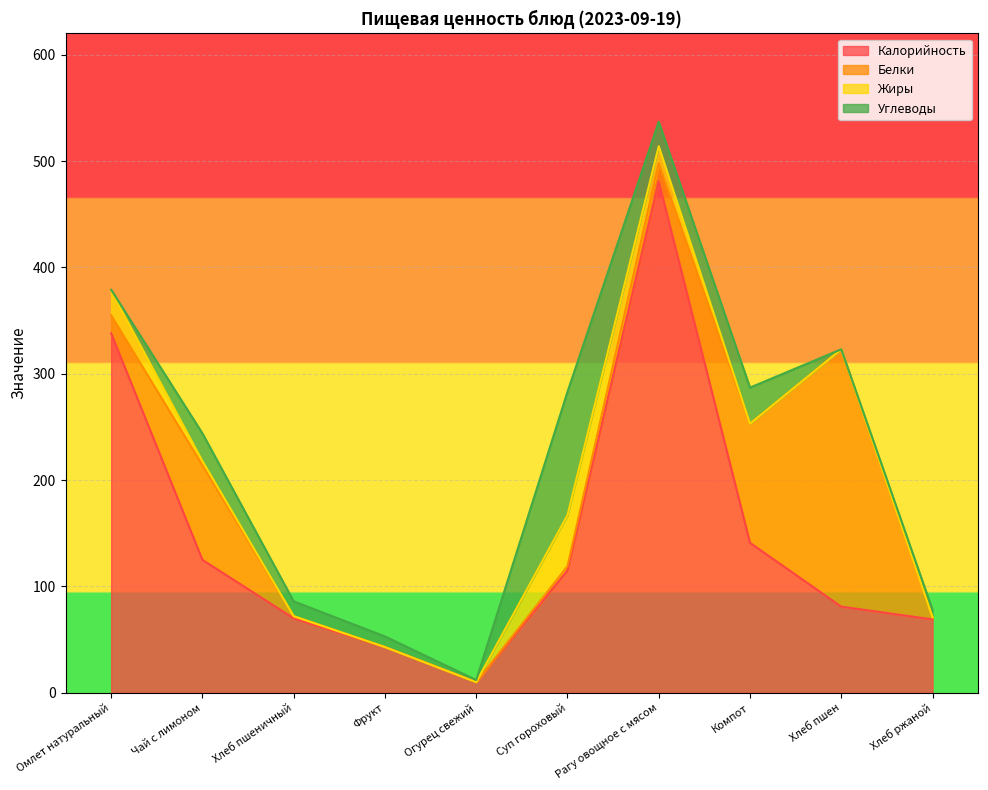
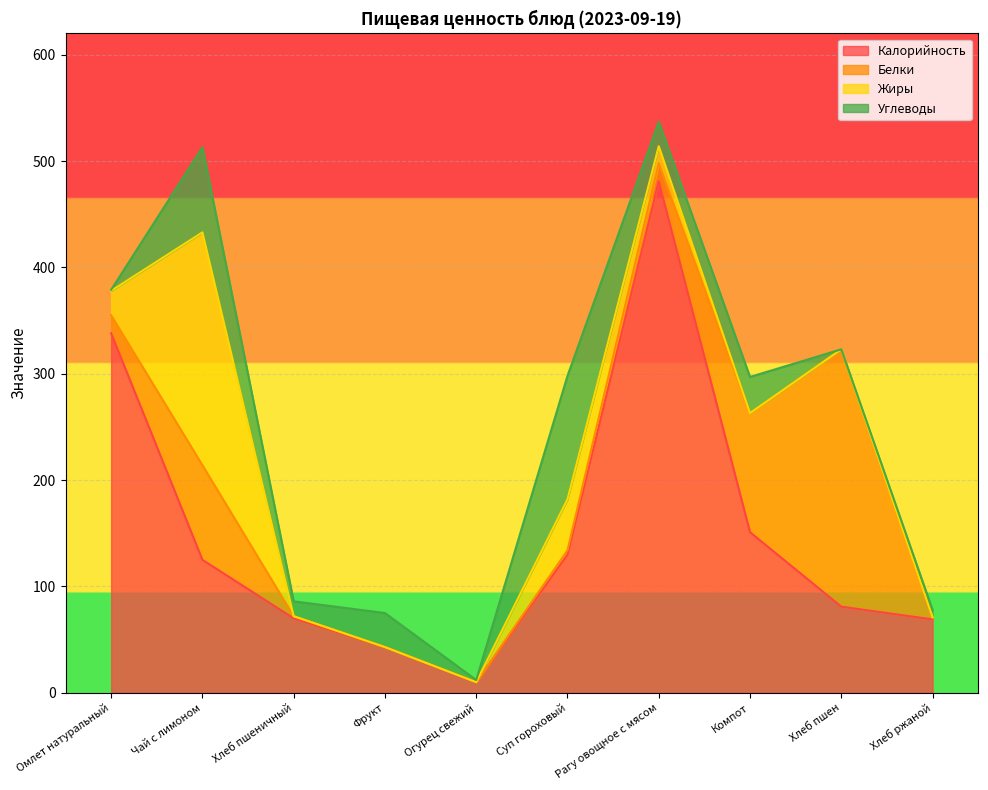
Жиры, Чай с лимоном: 4 -> 219
Углеводы, Чай с лимоном: 26 -> 80
Углеводы, Фрукт: 10 -> 32
Калорийность, Суп гороховый: 115 -> 130
Калорийность, Компот: 141 -> 151
